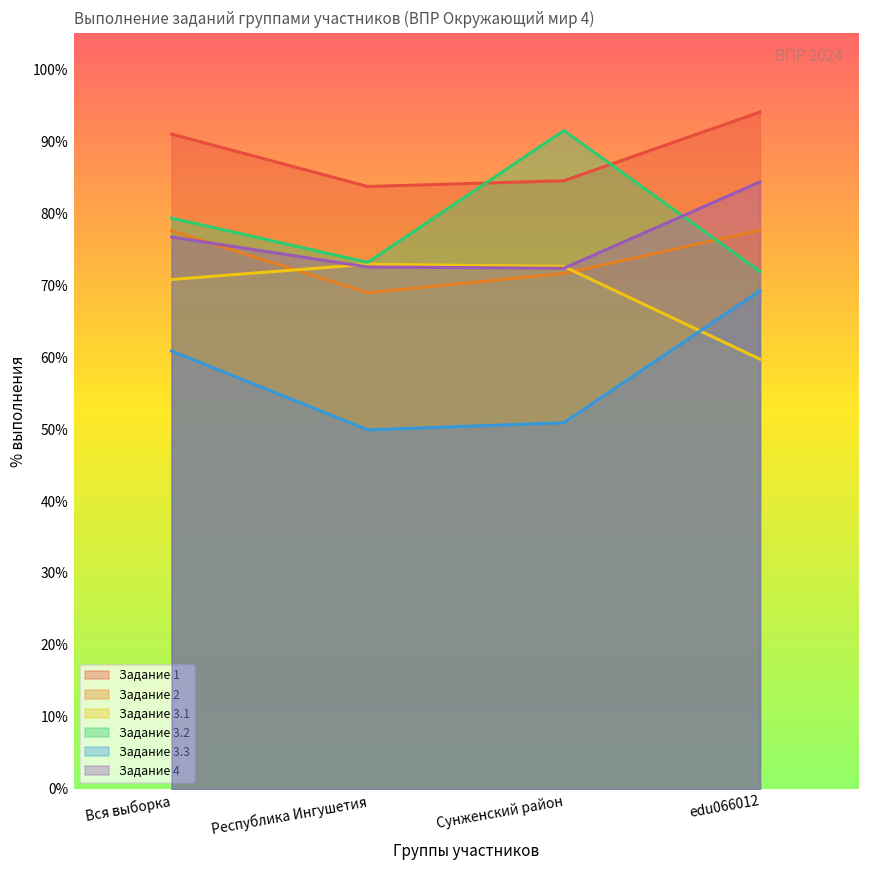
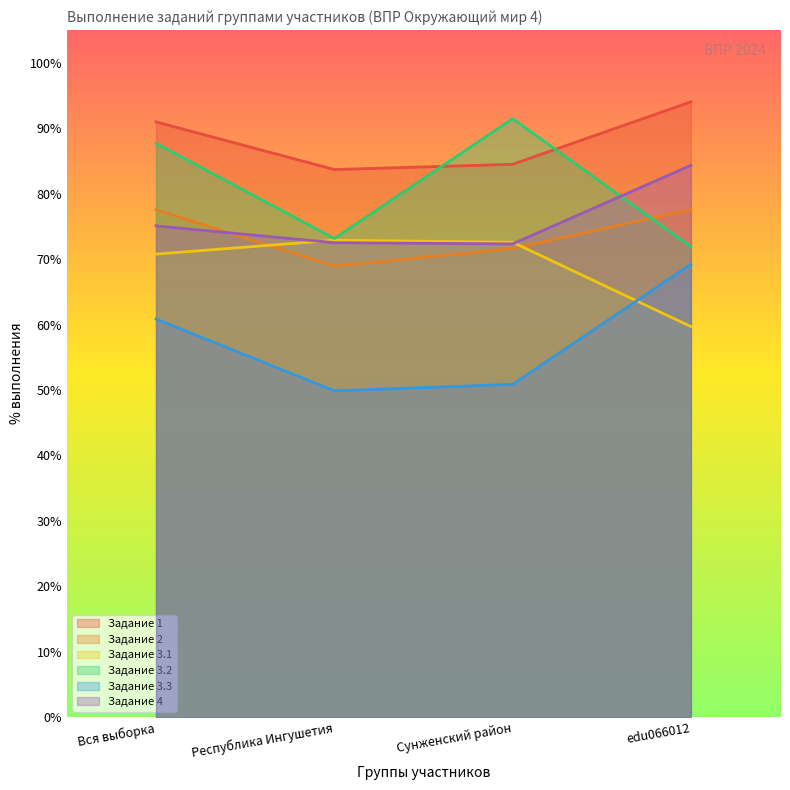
Задание 3.2, Вся выборка: 79% -> 88%
Задание 4, Вся выборка: 77% -> 75%
